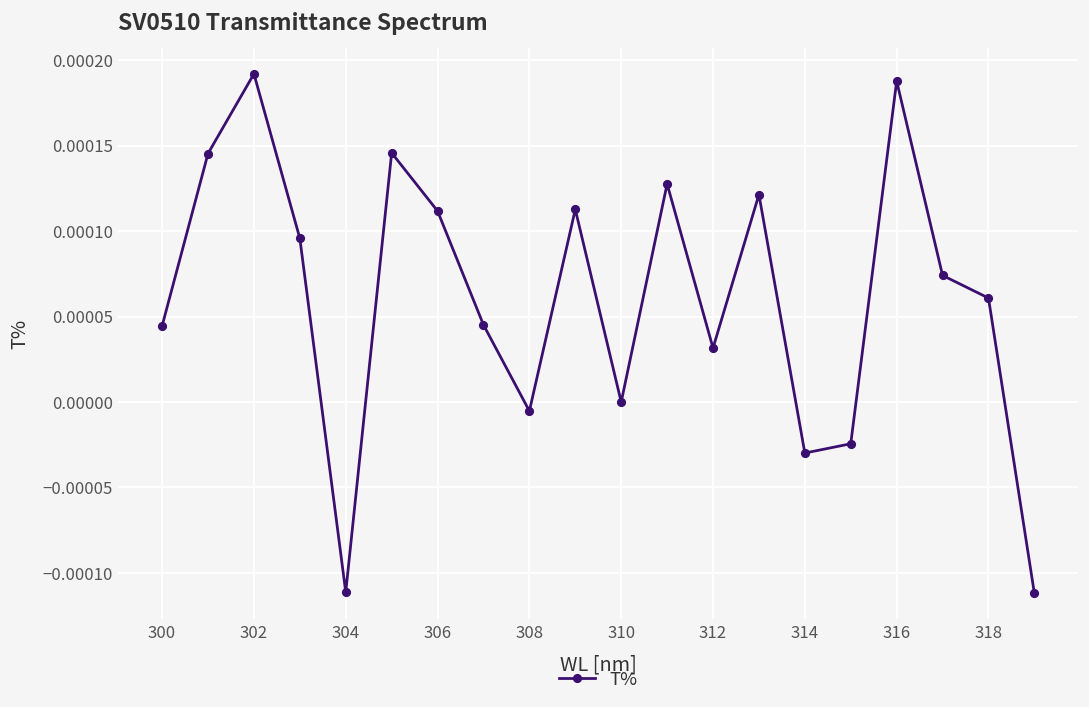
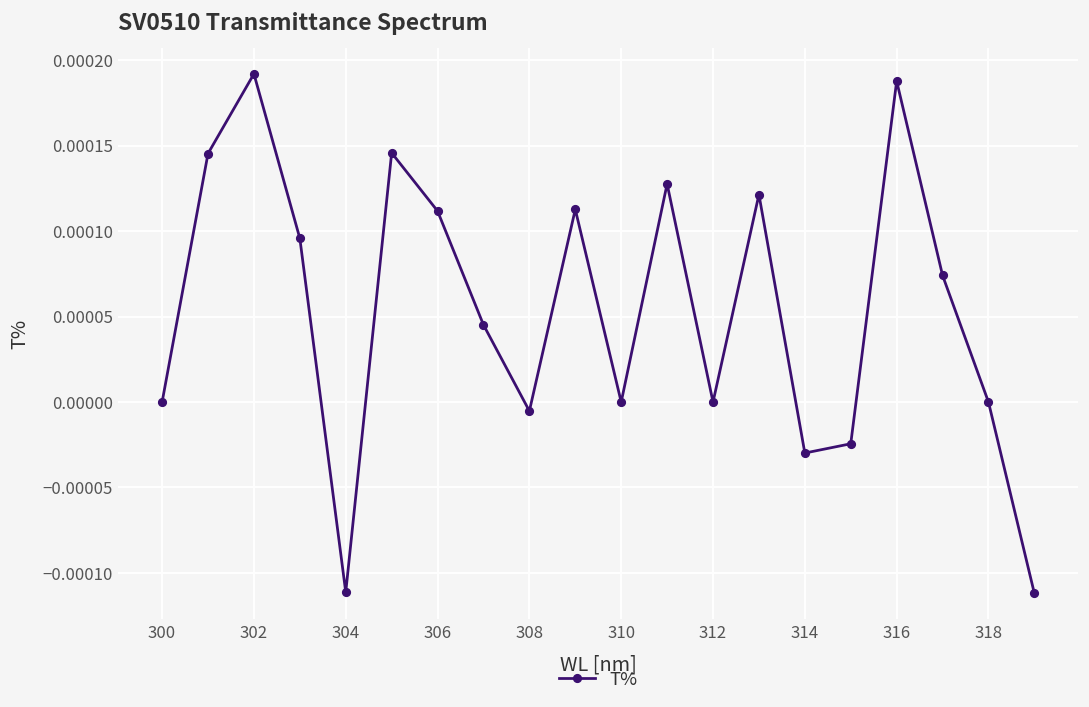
300: 0.00004 -> 0.00000
312: 0.00003 -> 0.00000
318: 0.0001 -> 0.0000
